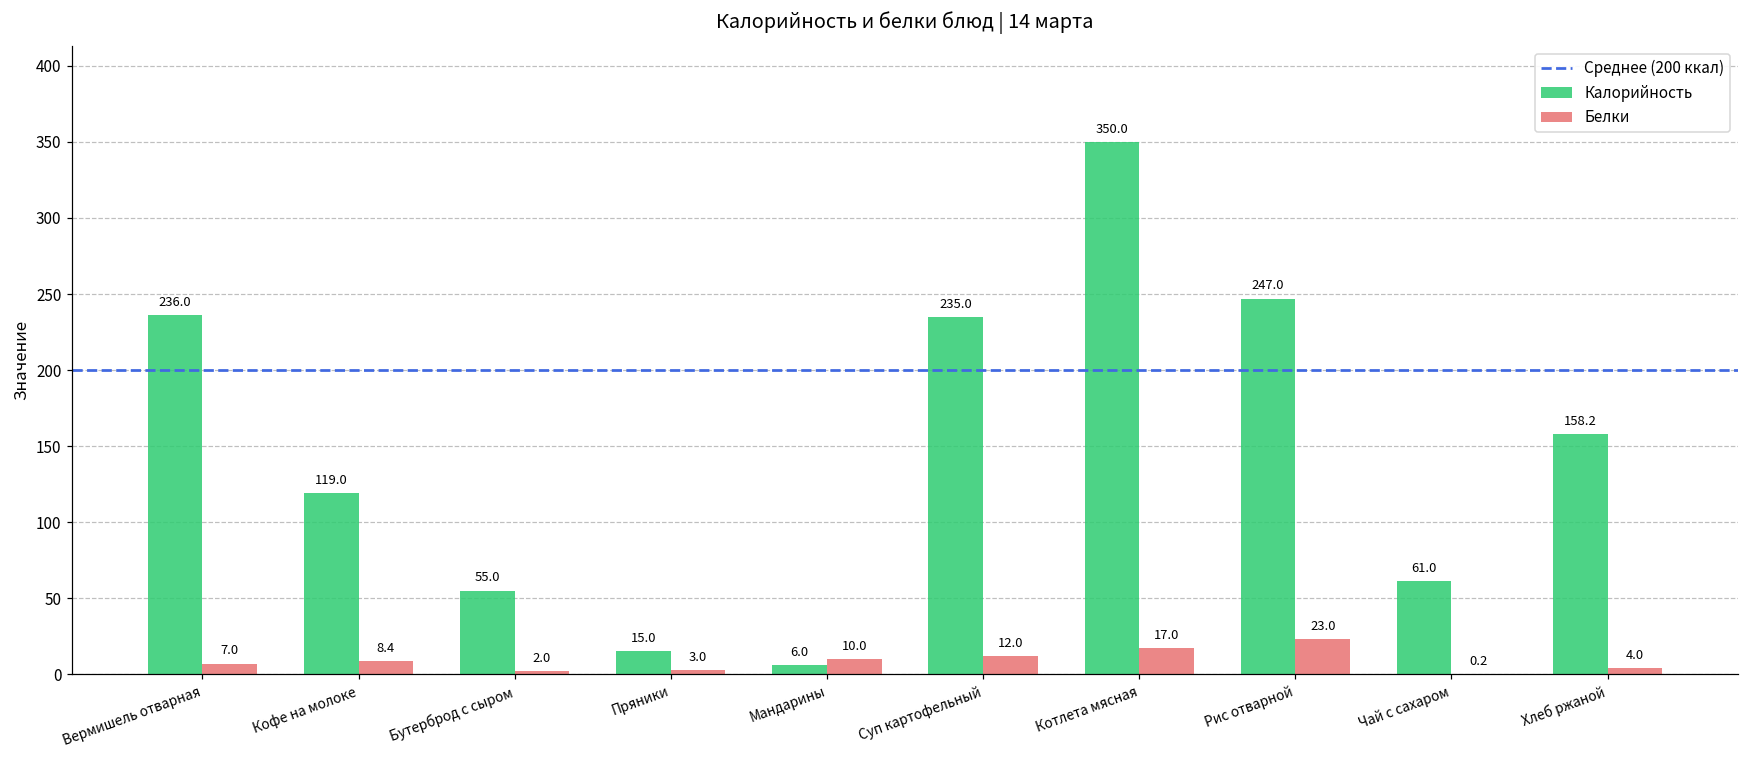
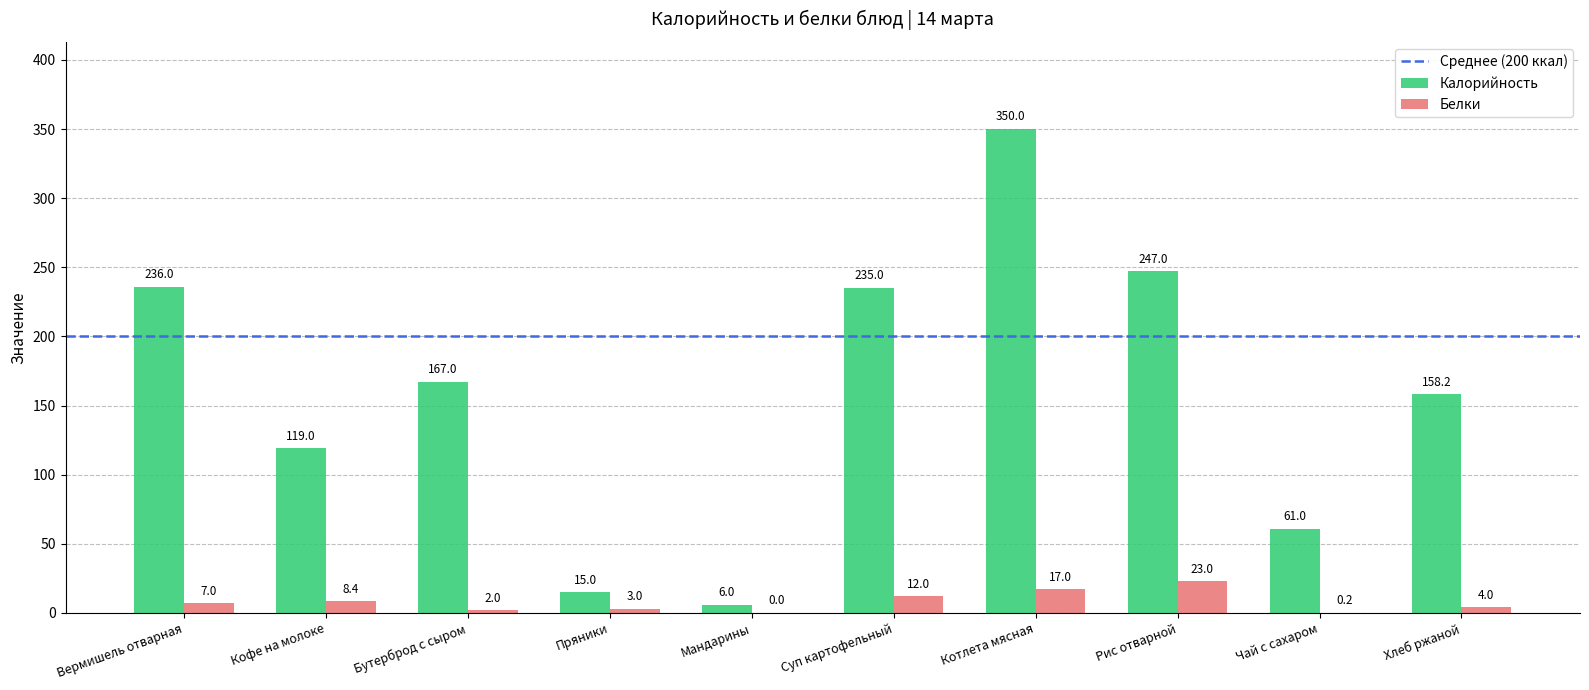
Калорийность, Бутерброд с сыром: 55.0 -> 167.0
Белки, Мандарины: 10.0 -> 0.0
